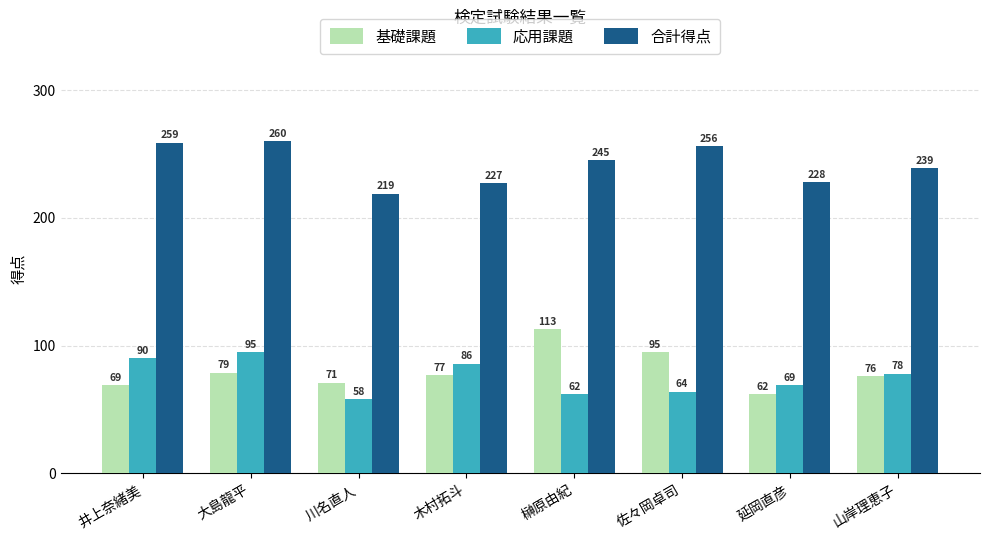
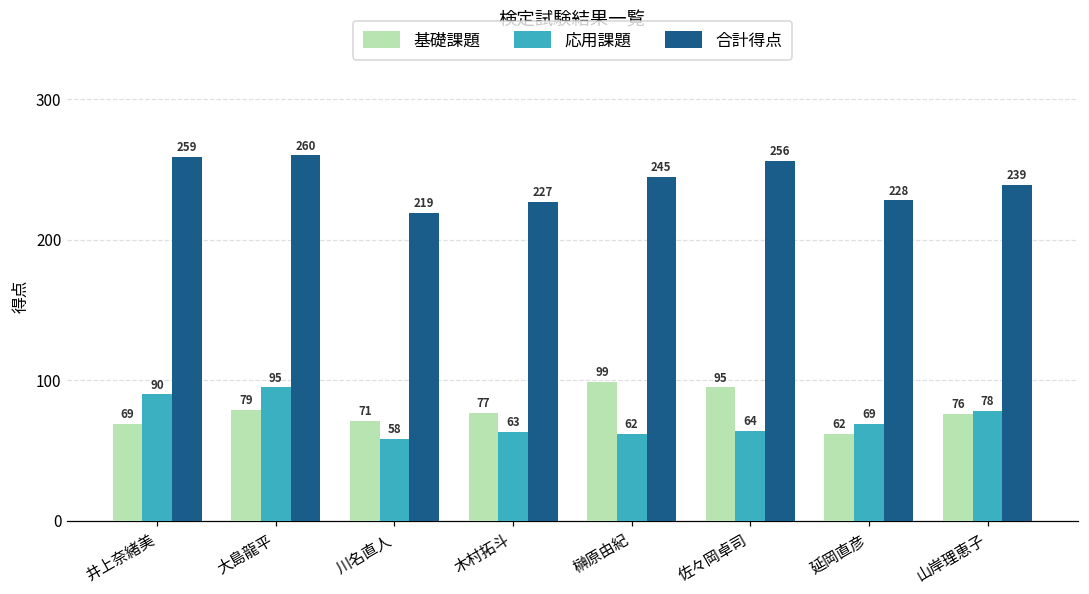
応用課題, 木村拓斗: 86 -> 63
基礎課題, 榊原由紀: 113 -> 99
